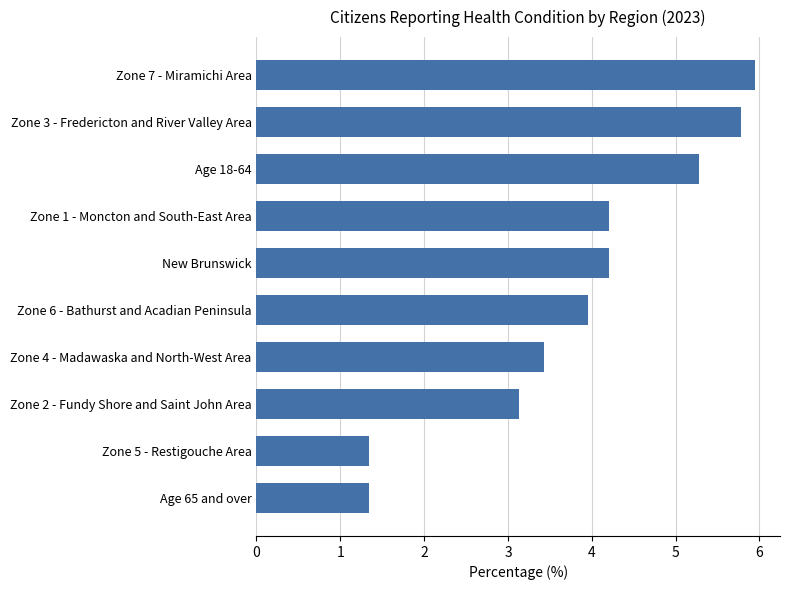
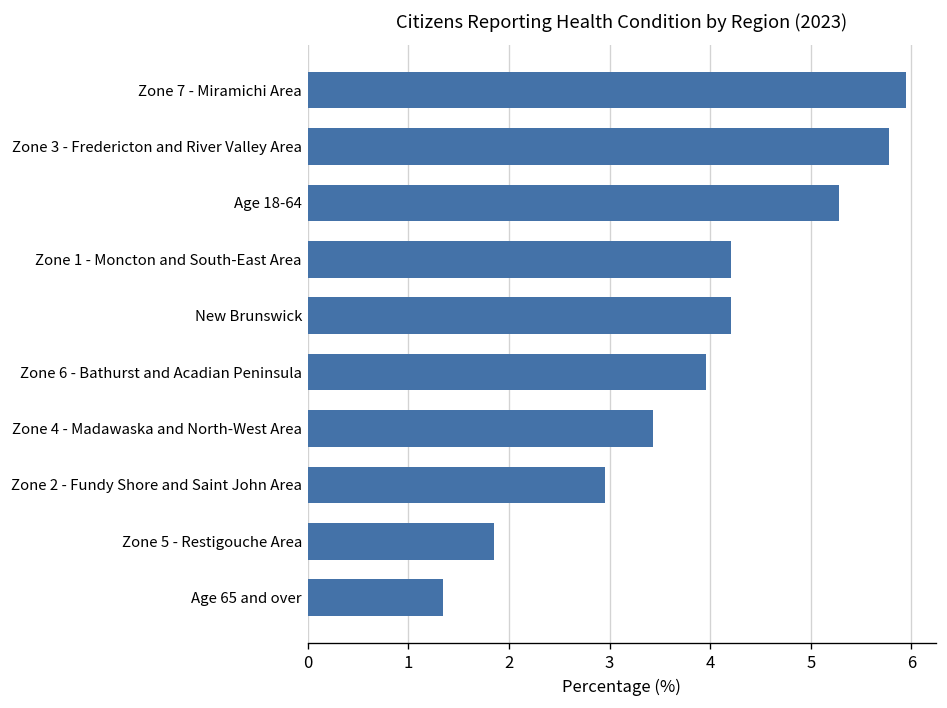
Zone 2 - Fundy Shore and Saint John Area: 3.1 -> 3.0
Zone 5 - Restigouche Area: 1.3 -> 1.8
